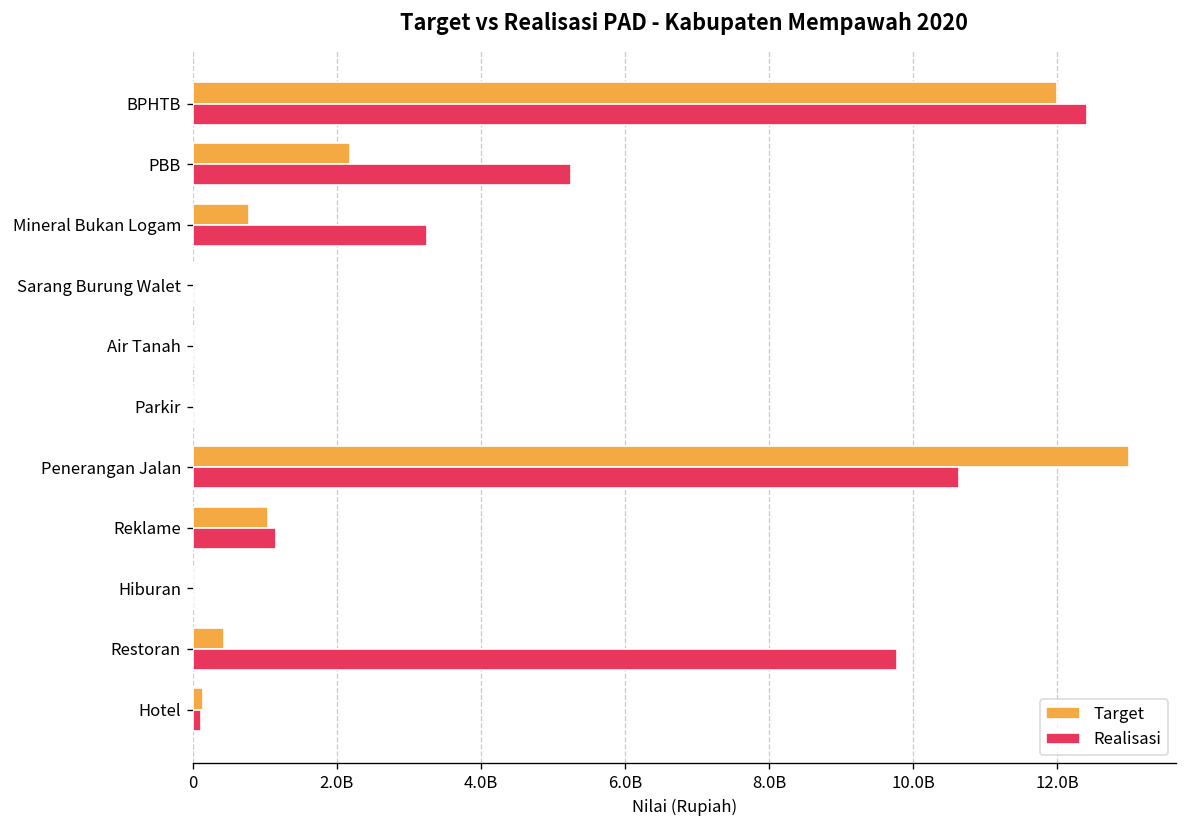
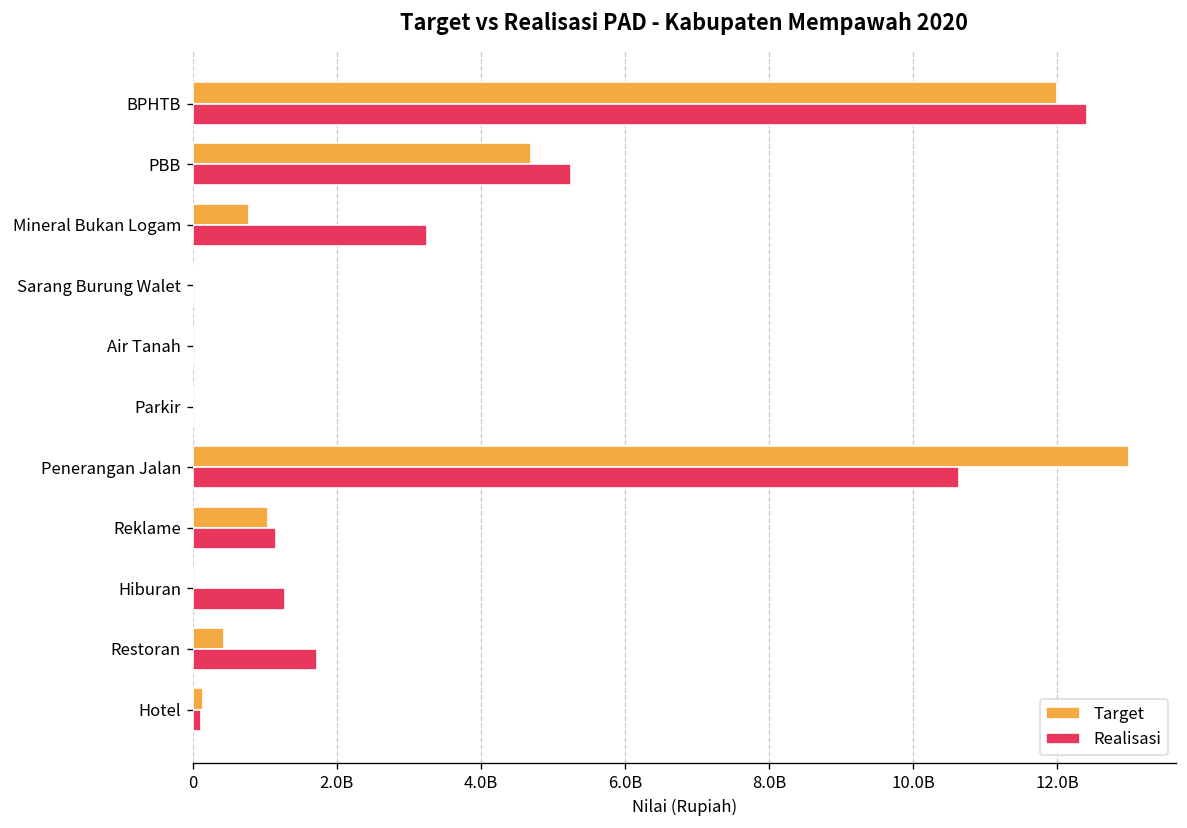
Target, PBB: 2200000000 -> 4700000000
Realisasi, Hiburan: 0 -> 1300000000
Realisasi, Restoran: 9800000000 -> 1700000000
